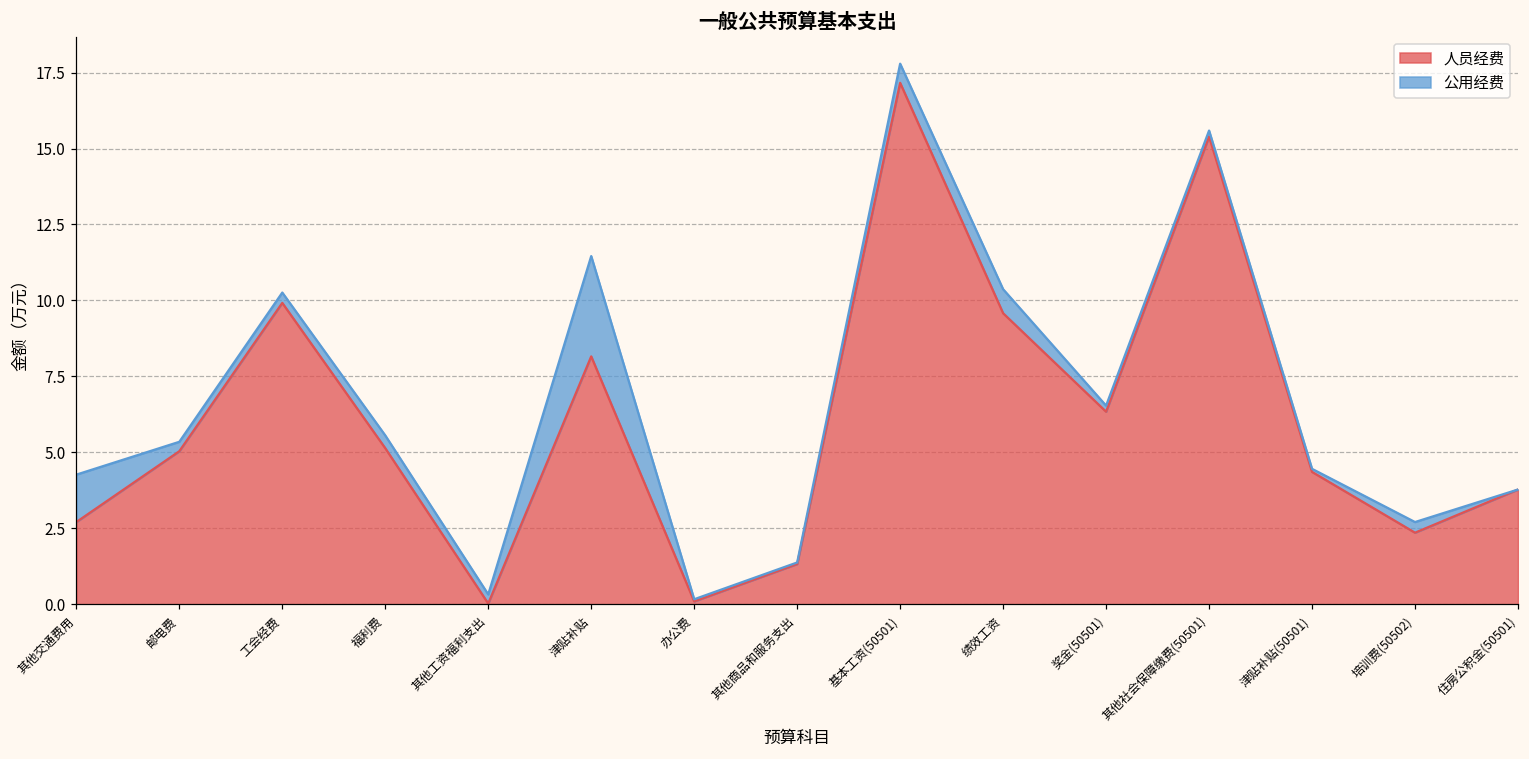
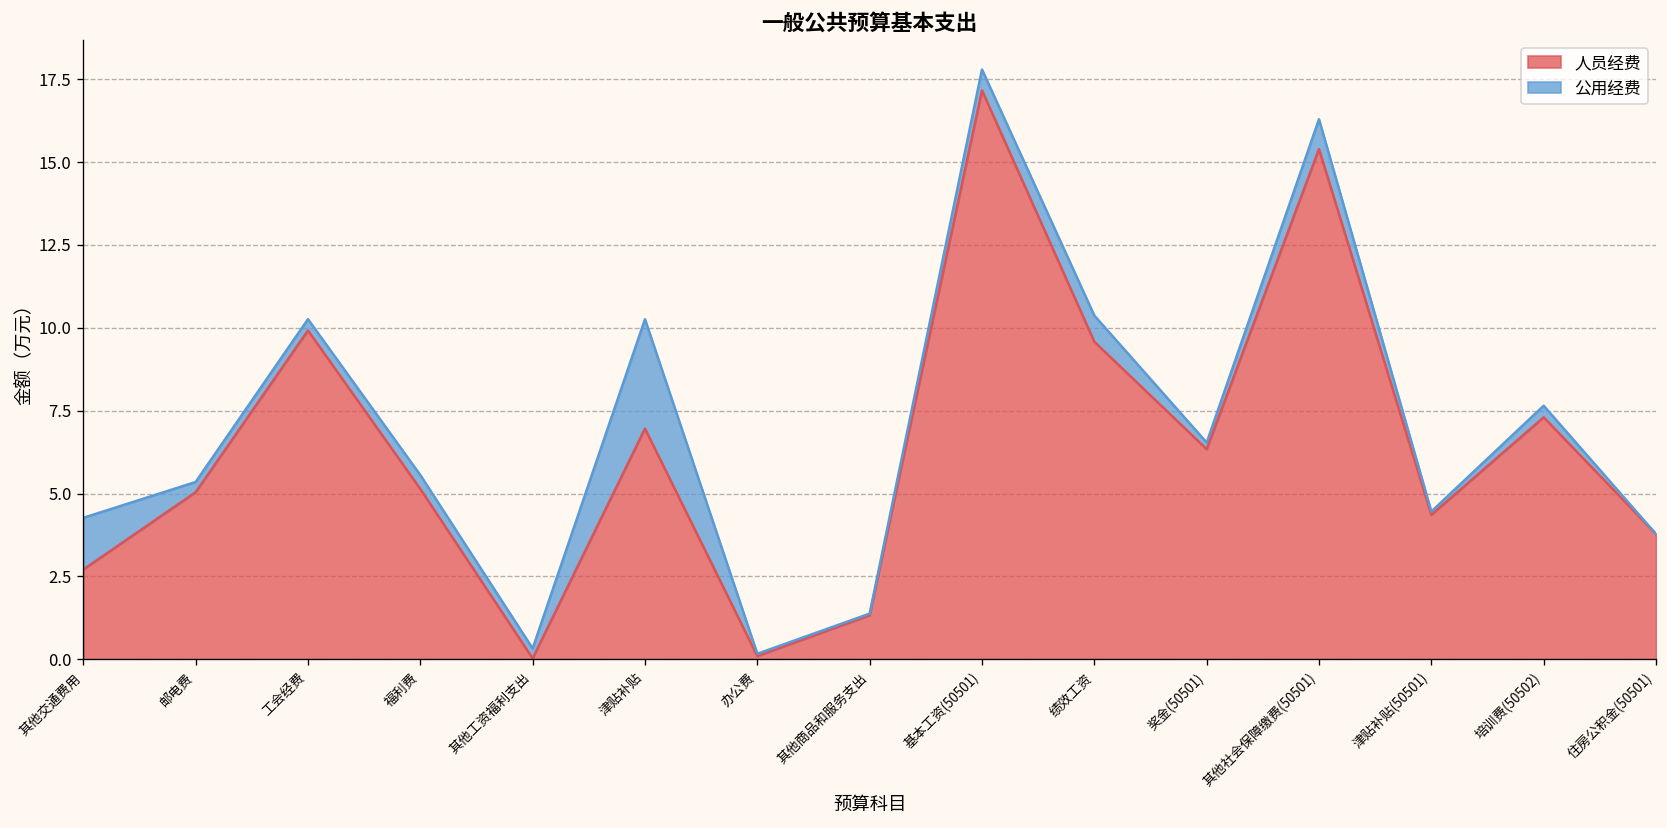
人员经费, 津贴补贴: 8.2 -> 7.0
公用经费, 其他社会保障缴费(50501): 0.2 -> 0.9
人员经费, 培训费(50502): 2.4 -> 7.3
